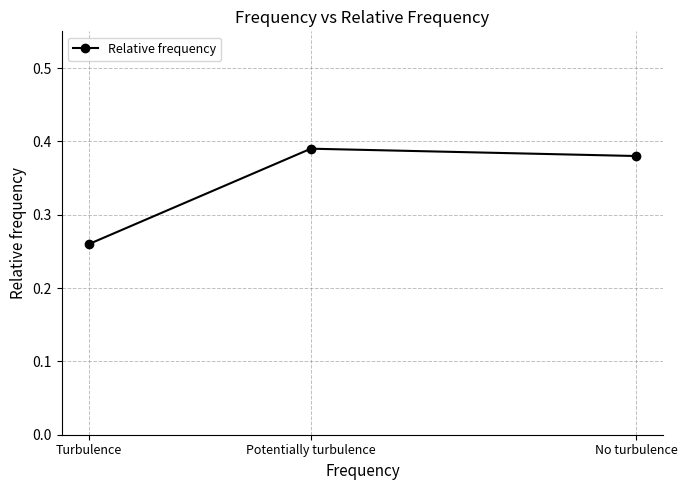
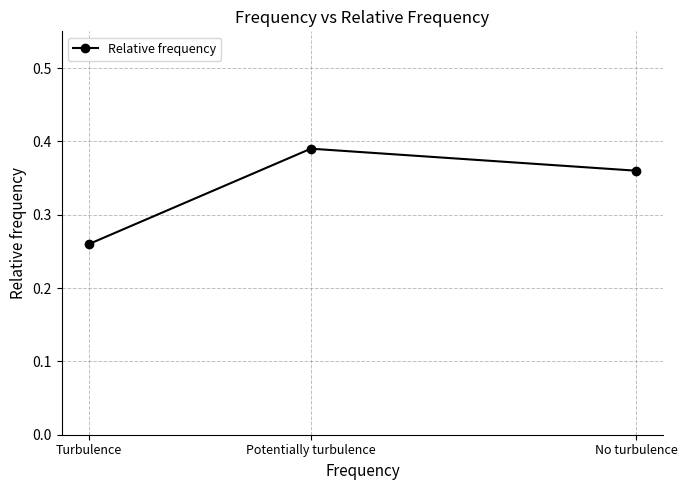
No turbulence: 0.38 -> 0.36
